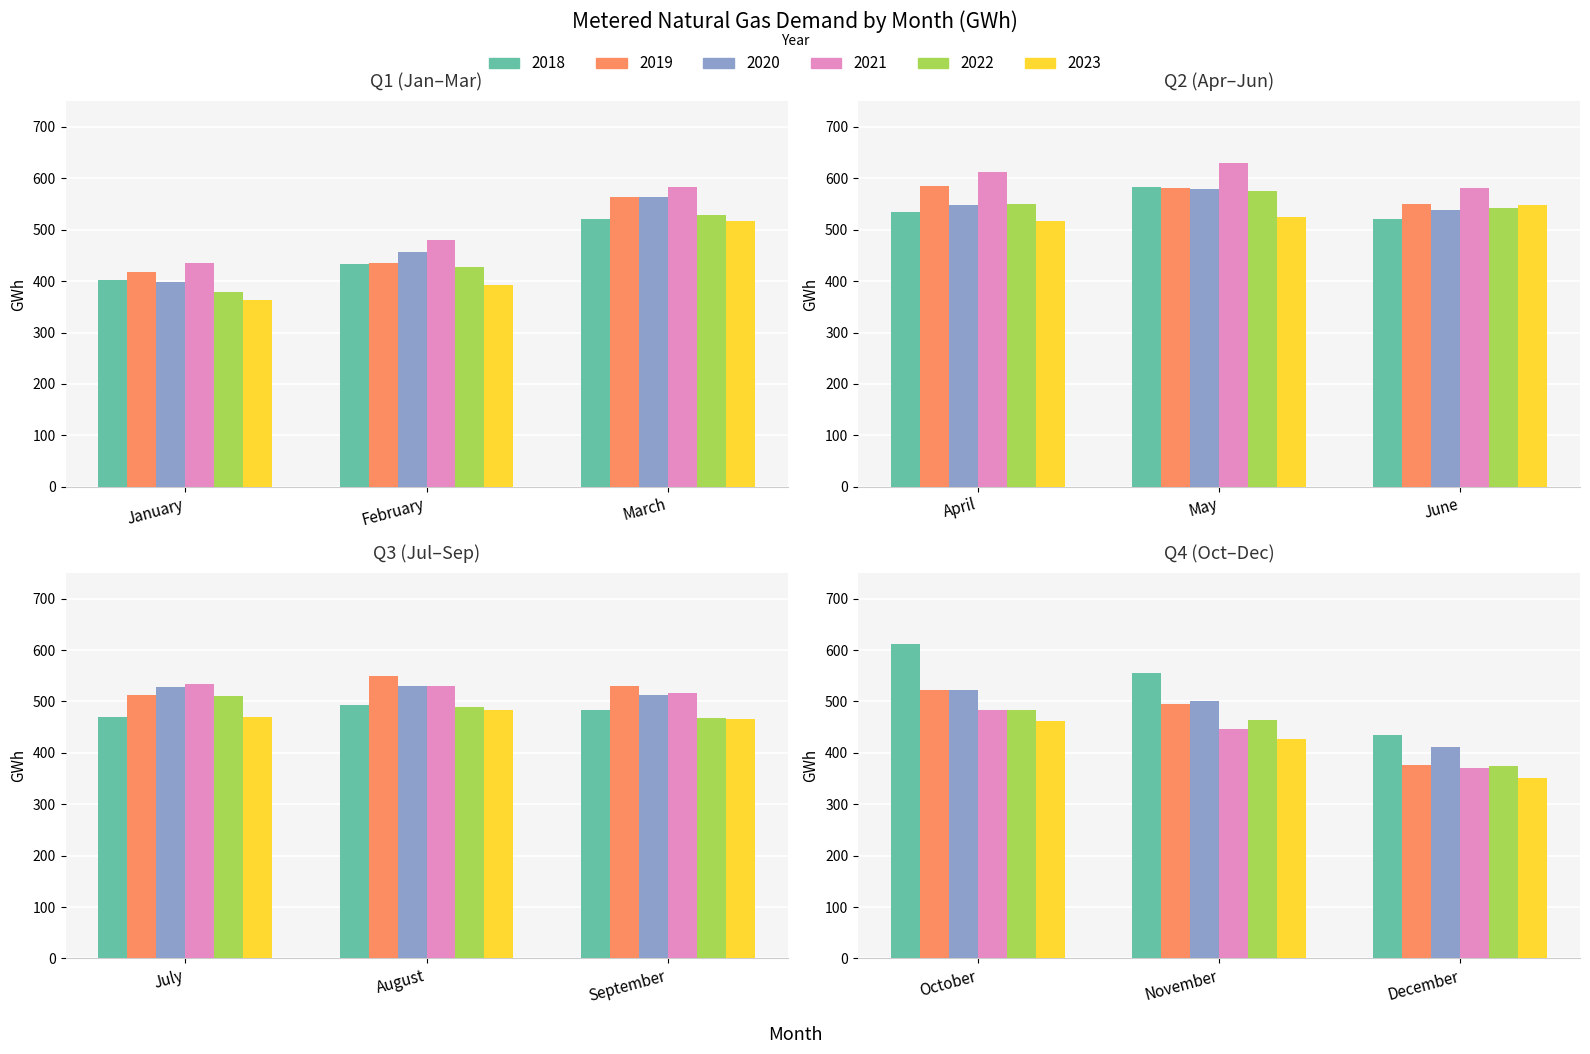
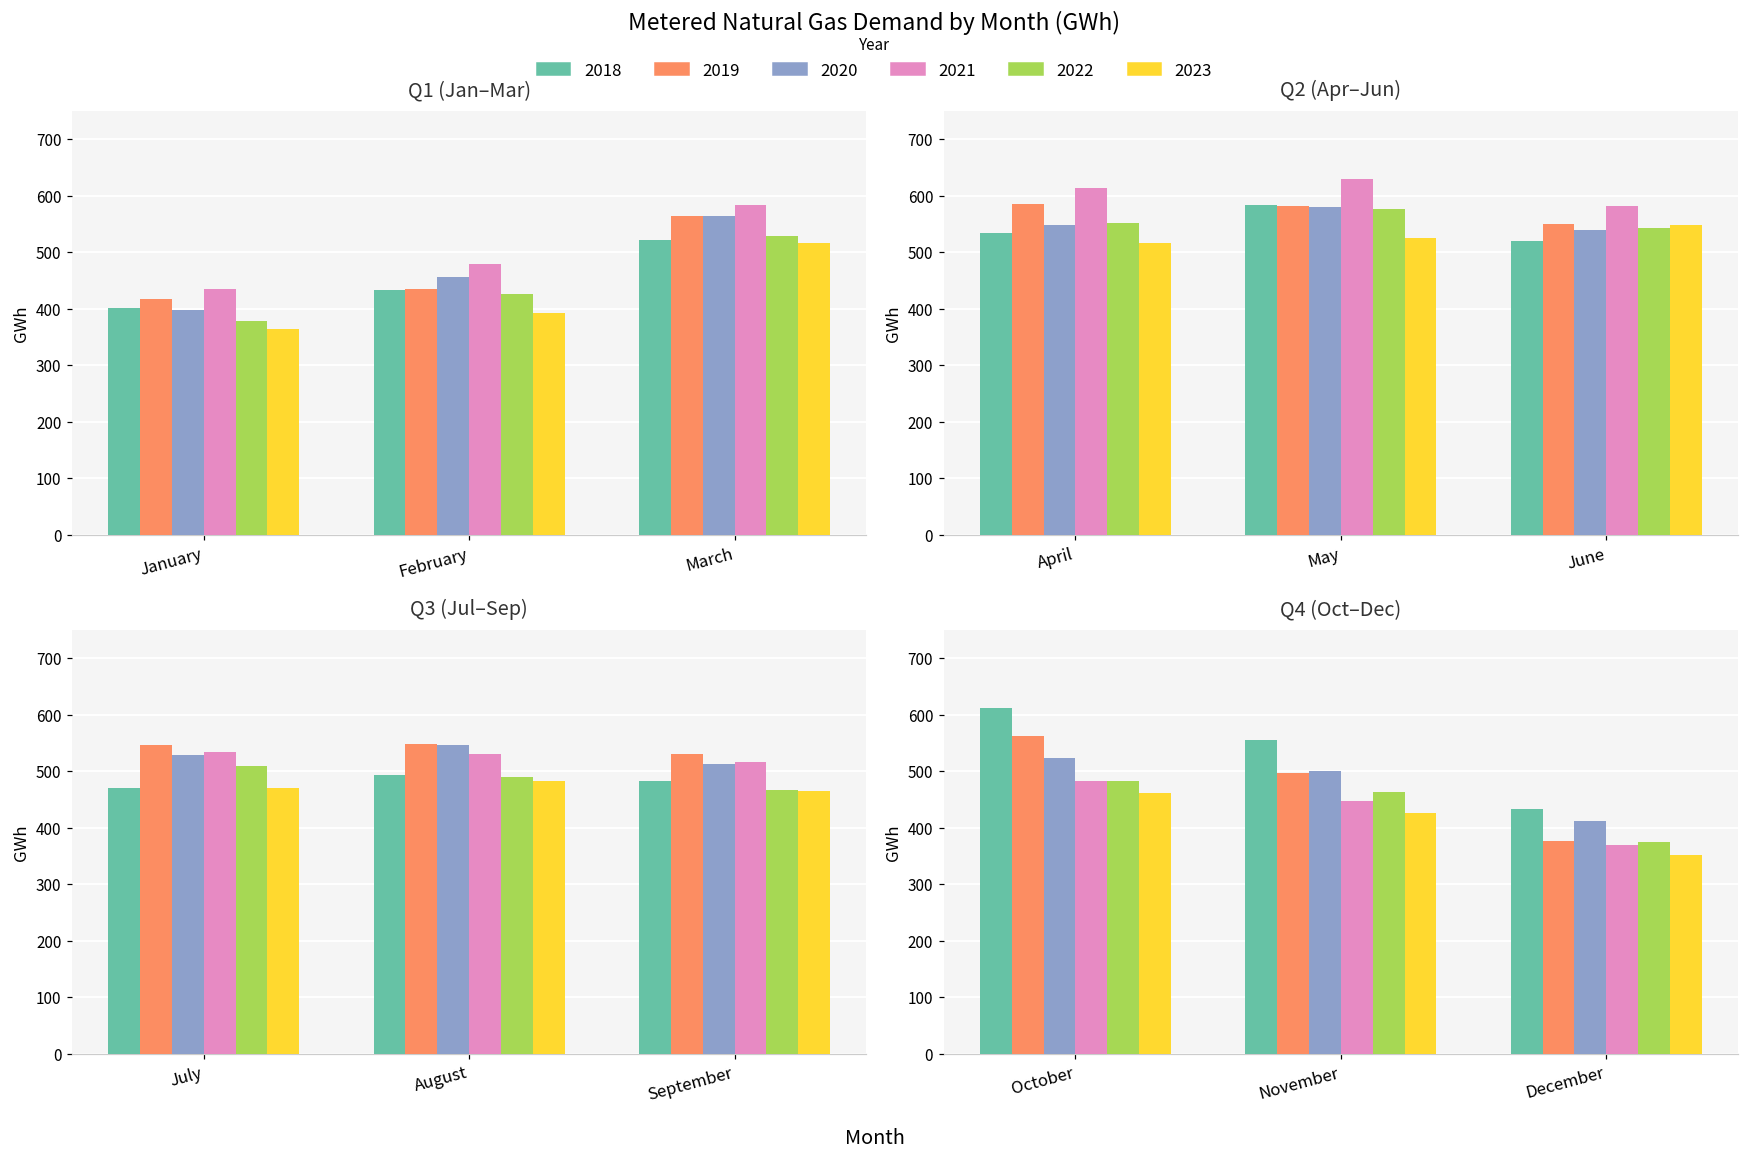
Q3 (Jul–Sep), 2019, July: 510 -> 550
Q3 (Jul–Sep), 2020, August: 530 -> 550
Q4 (Oct–Dec), 2019, October: 520 -> 560
